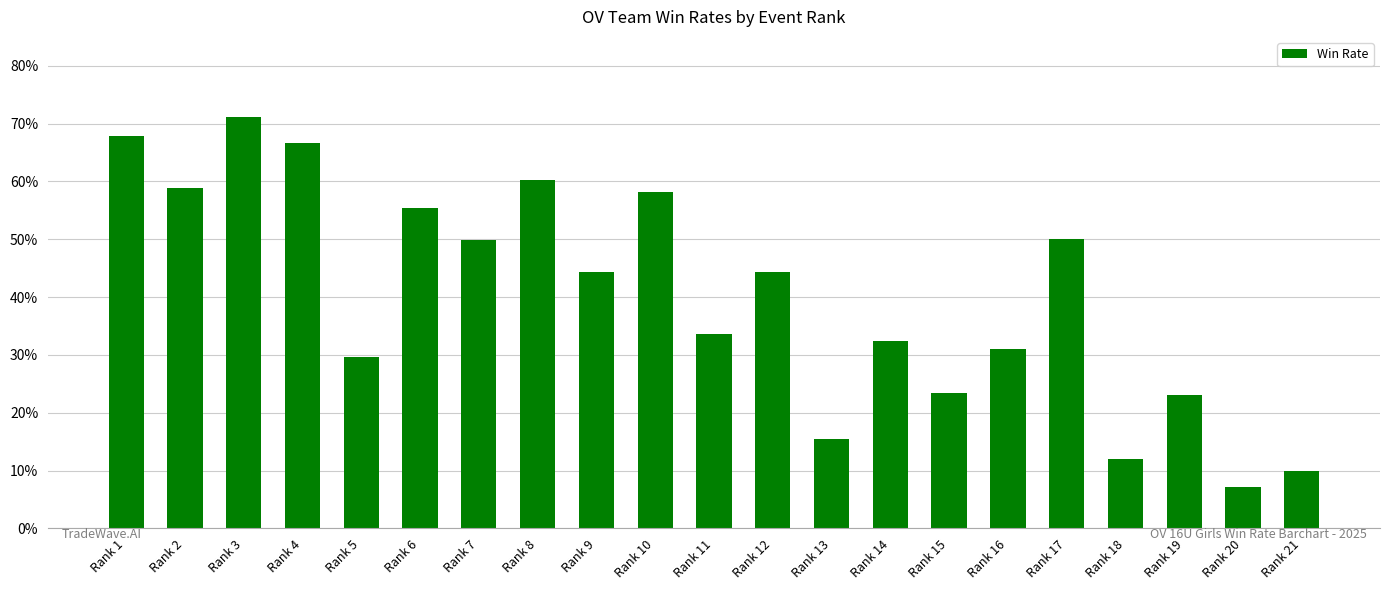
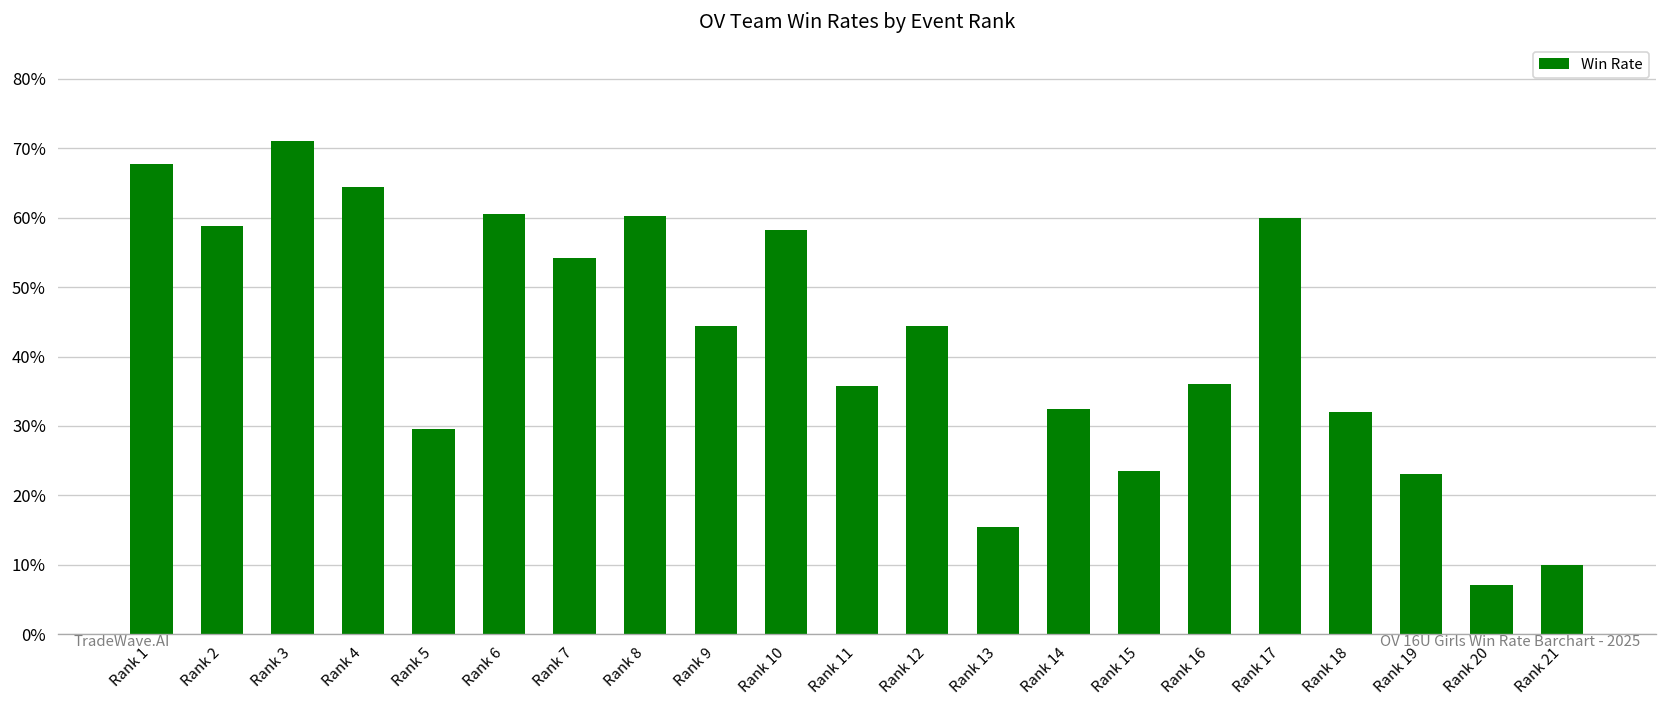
Rank 4: 67% -> 65%
Rank 6: 55% -> 61%
Rank 7: 50% -> 54%
Rank 11: 34% -> 36%
Rank 16: 31% -> 36%
Rank 17: 50% -> 60%
Rank 18: 12% -> 32%
